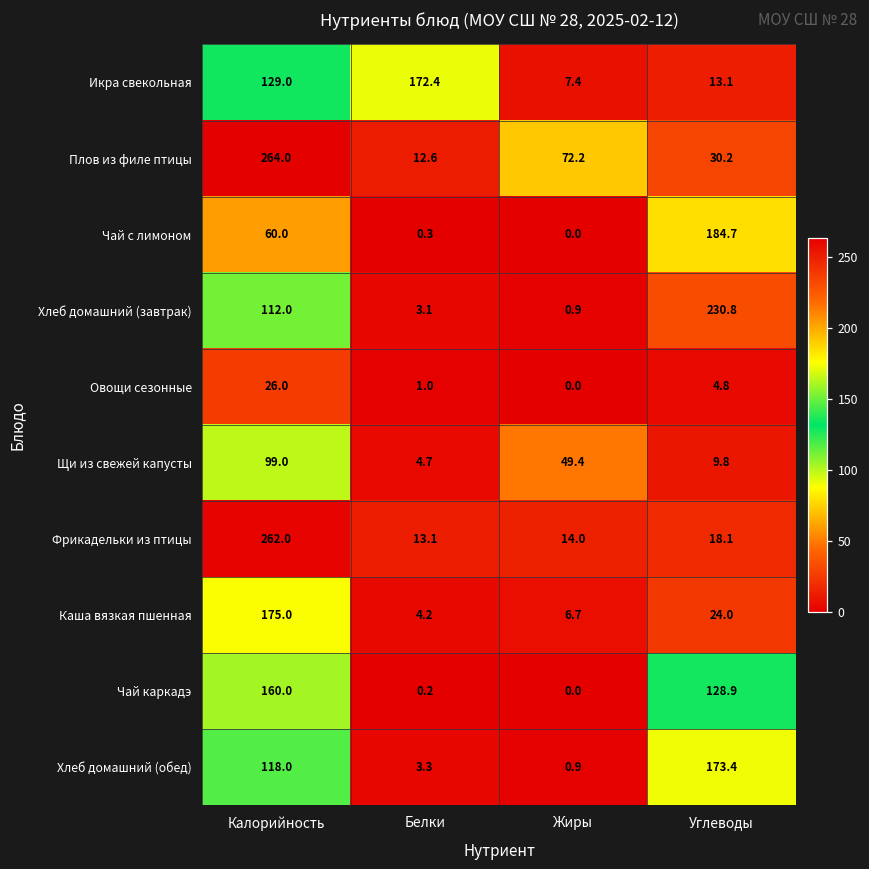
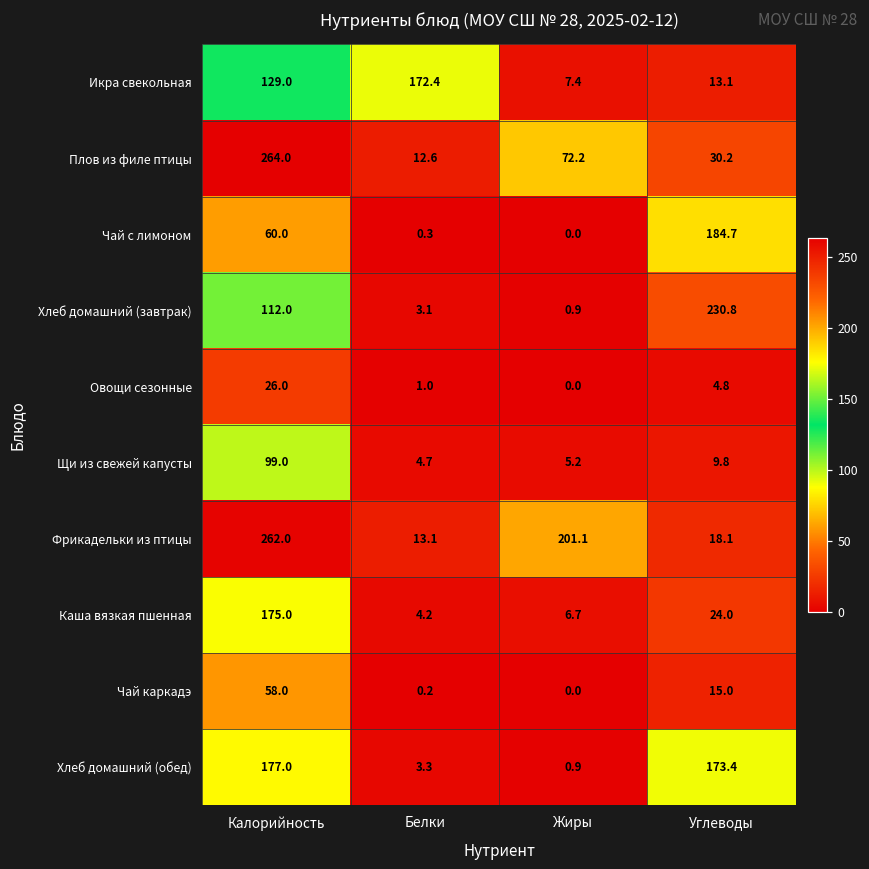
Щи из свежей капусты, Жиры: 49.4 -> 5.2
Фрикадельки из птицы, Жиры: 14.0 -> 201.1
Чай каркадэ, Калорийность: 160.0 -> 58.0
Чай каркадэ, Углеводы: 128.9 -> 15.0
Хлеб домашний (обед), Калорийность: 118.0 -> 177.0
